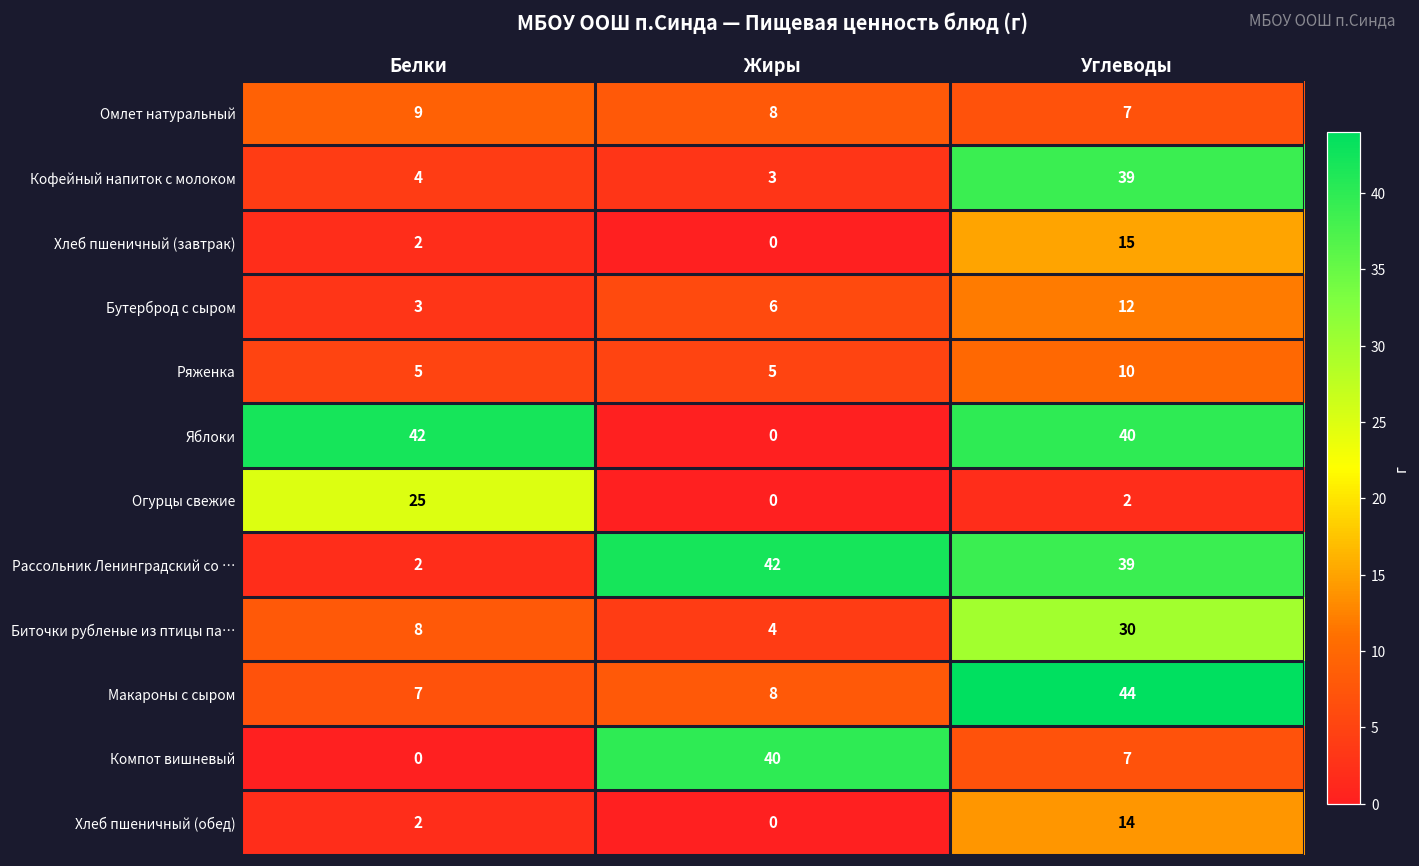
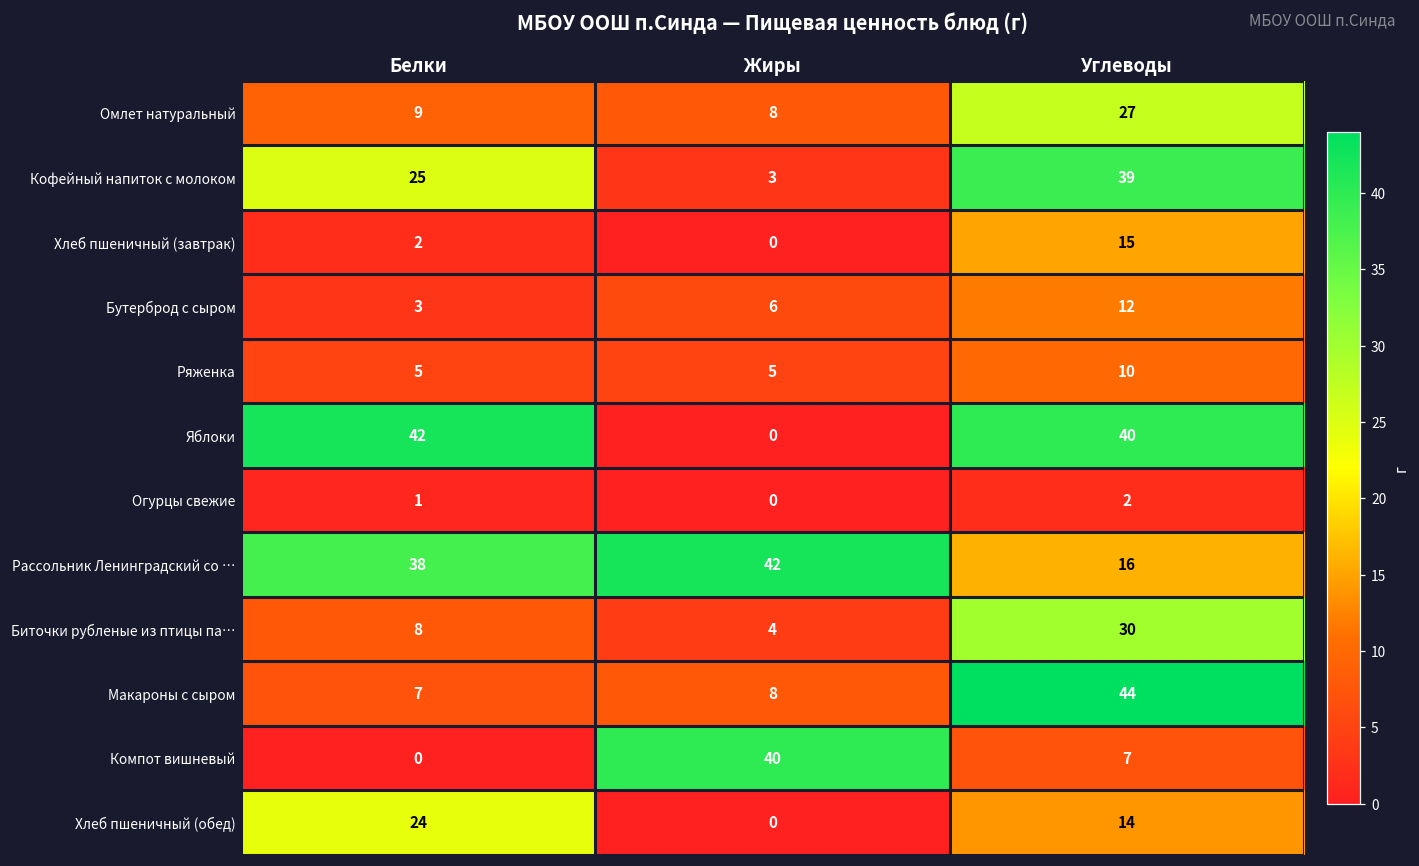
Омлет натуральный, Углеводы: 7 -> 27
Кофейный напиток с молоком, Белки: 4 -> 25
Огурцы свежие, Белки: 25 -> 1
Рассольник Ленинградский со …, Белки: 2 -> 38
Рассольник Ленинградский со …, Углеводы: 39 -> 16
Хлеб пшеничный (обед), Белки: 2 -> 24
